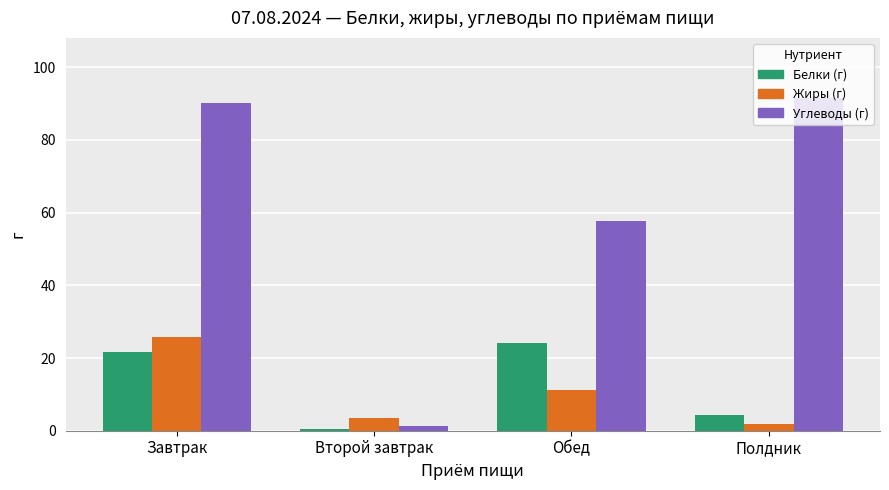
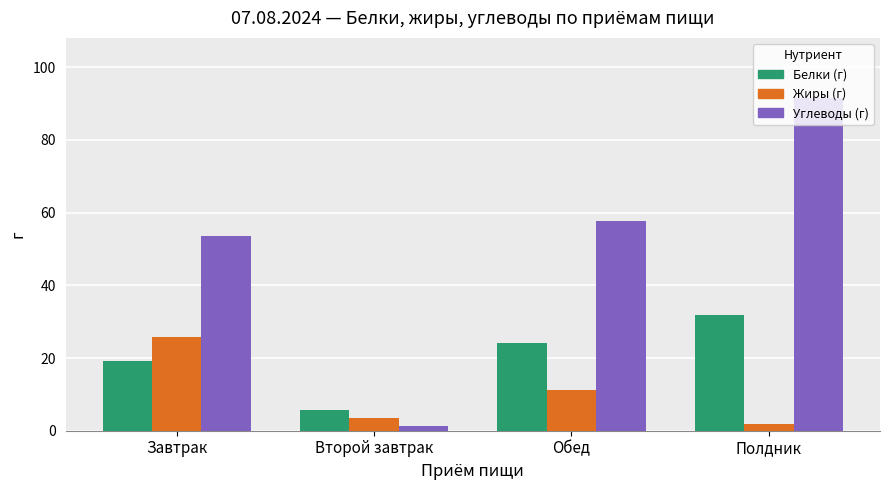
Белки (г), Завтрак: 22 -> 19
Углеводы (г), Завтрак: 90 -> 54
Белки (г), Второй завтрак: 0 -> 6
Белки (г), Полдник: 4 -> 32
